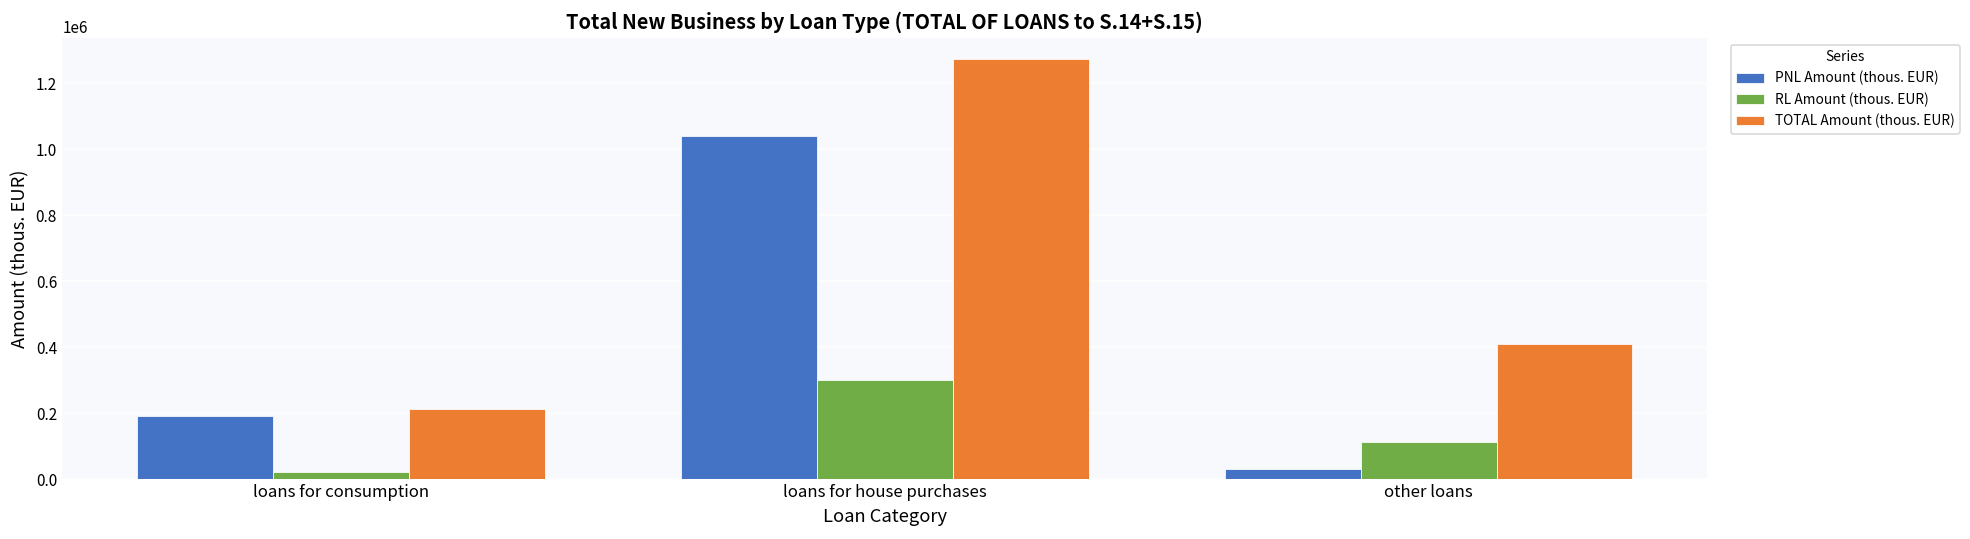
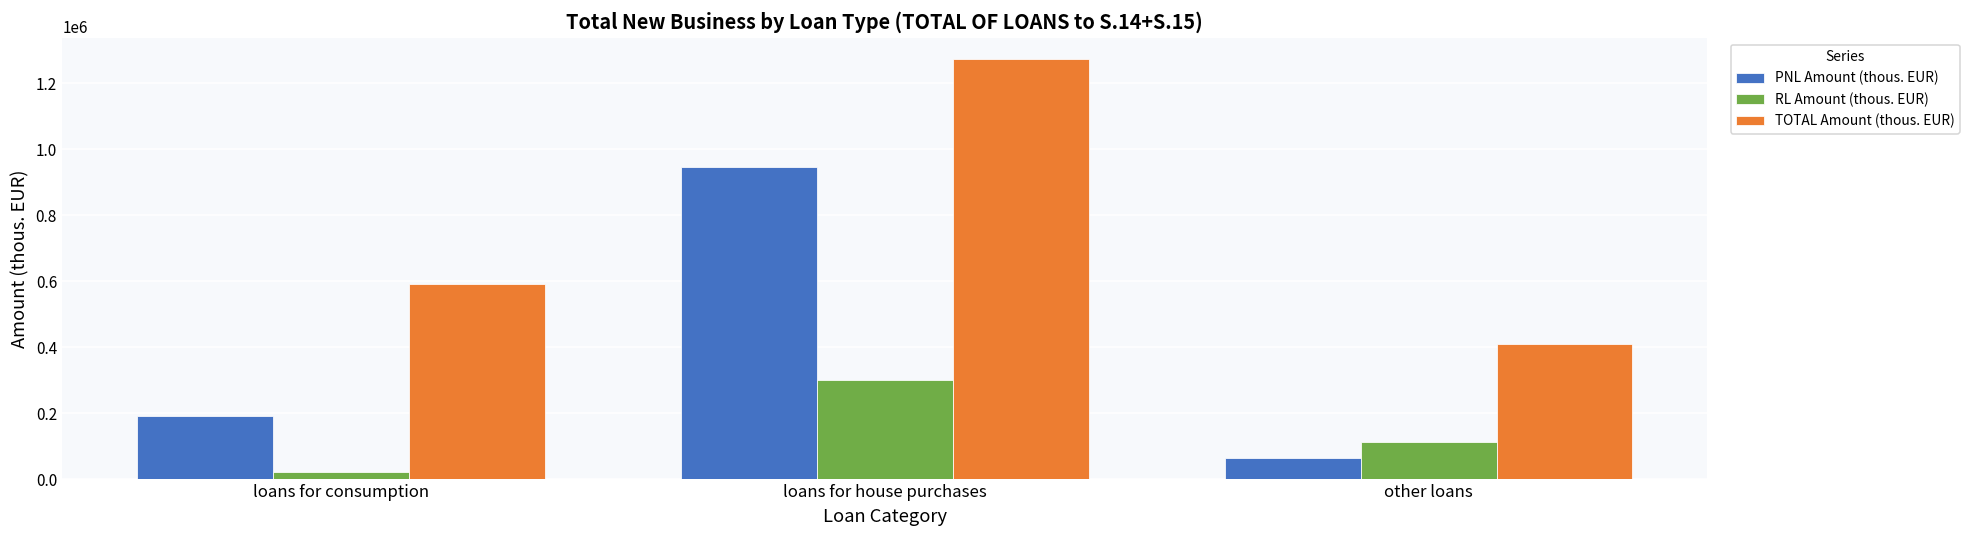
TOTAL Amount (thous. EUR), loans for consumption: 210000 -> 590000
PNL Amount (thous. EUR), loans for house purchases: 1040000 -> 950000
PNL Amount (thous. EUR), other loans: 30000 -> 60000
